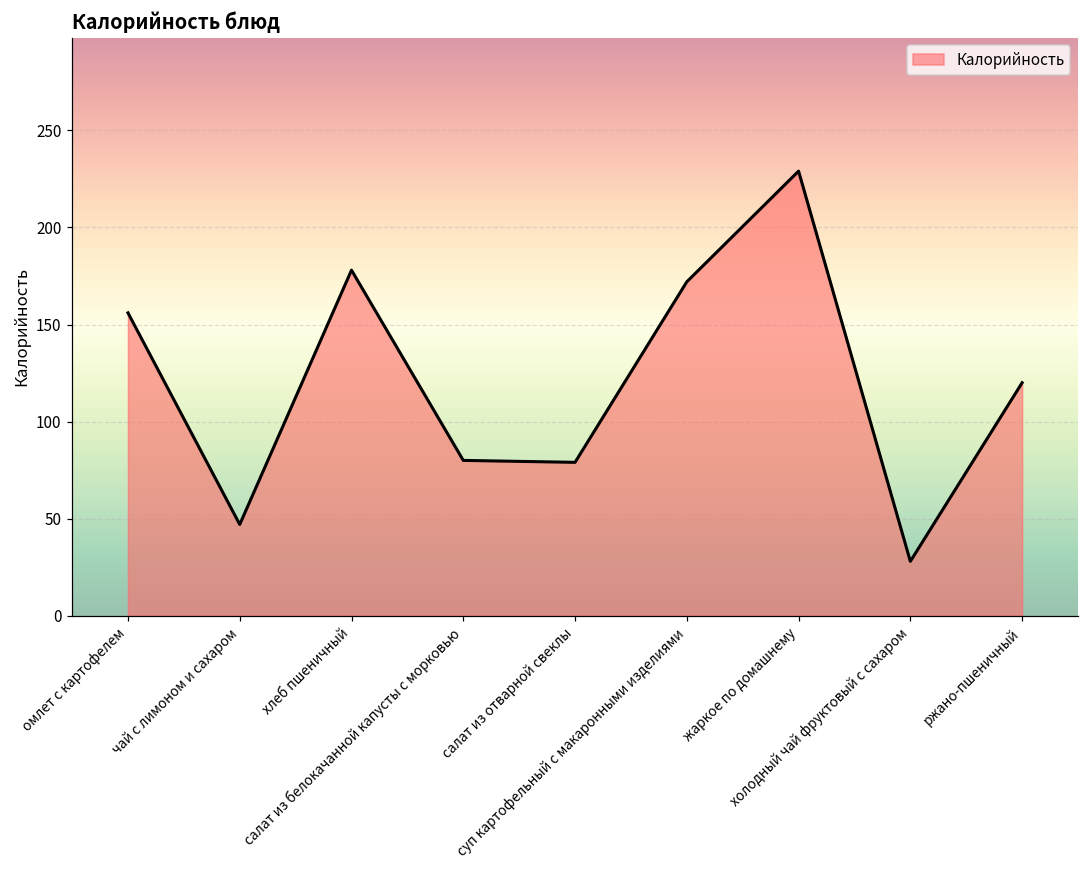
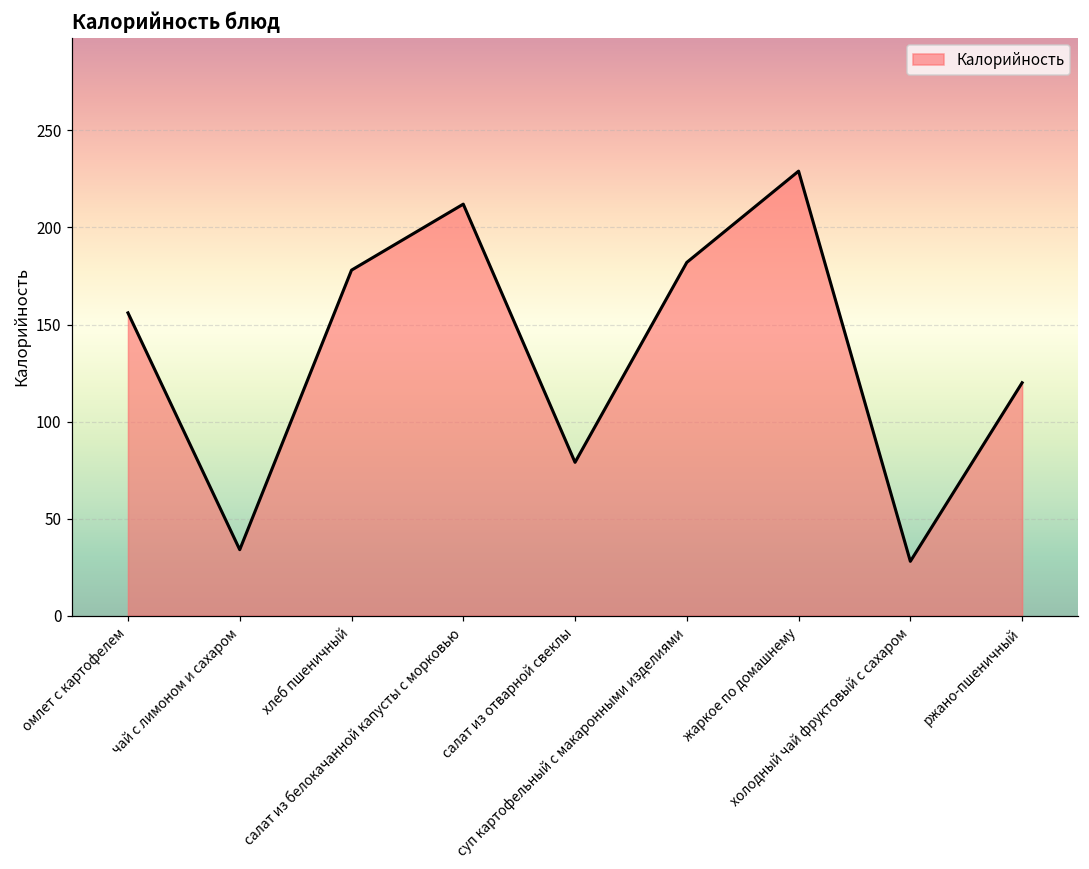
чай с лимоном и сахаром: 47 -> 34
салат из белокачанной капусты с морковью: 80 -> 212
суп картофельный с макаронными изделиями: 172 -> 182
